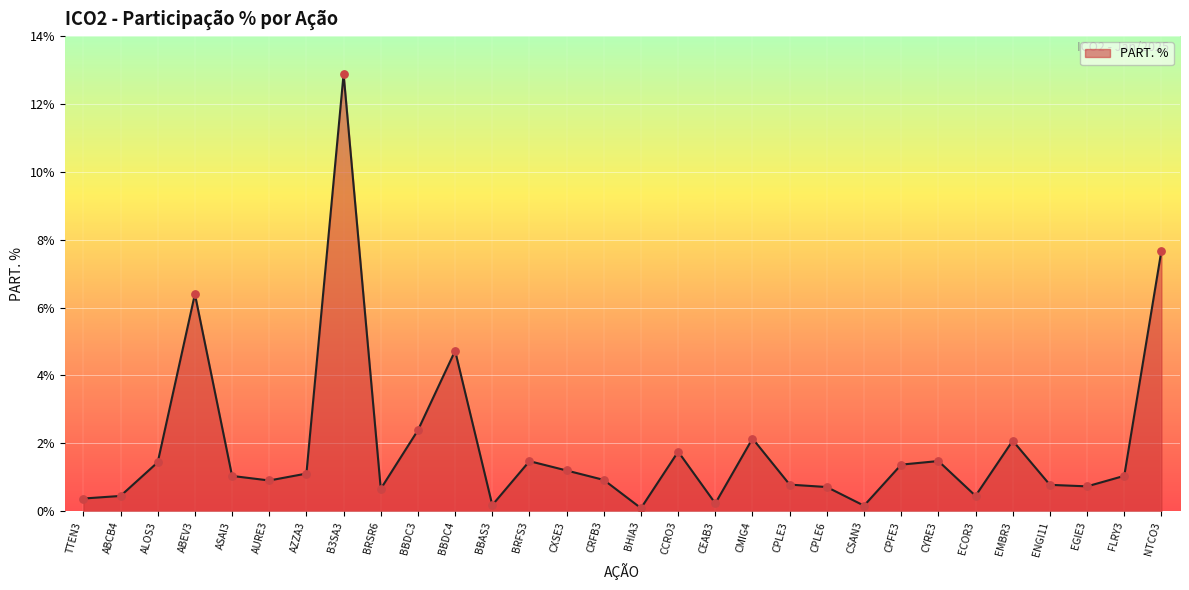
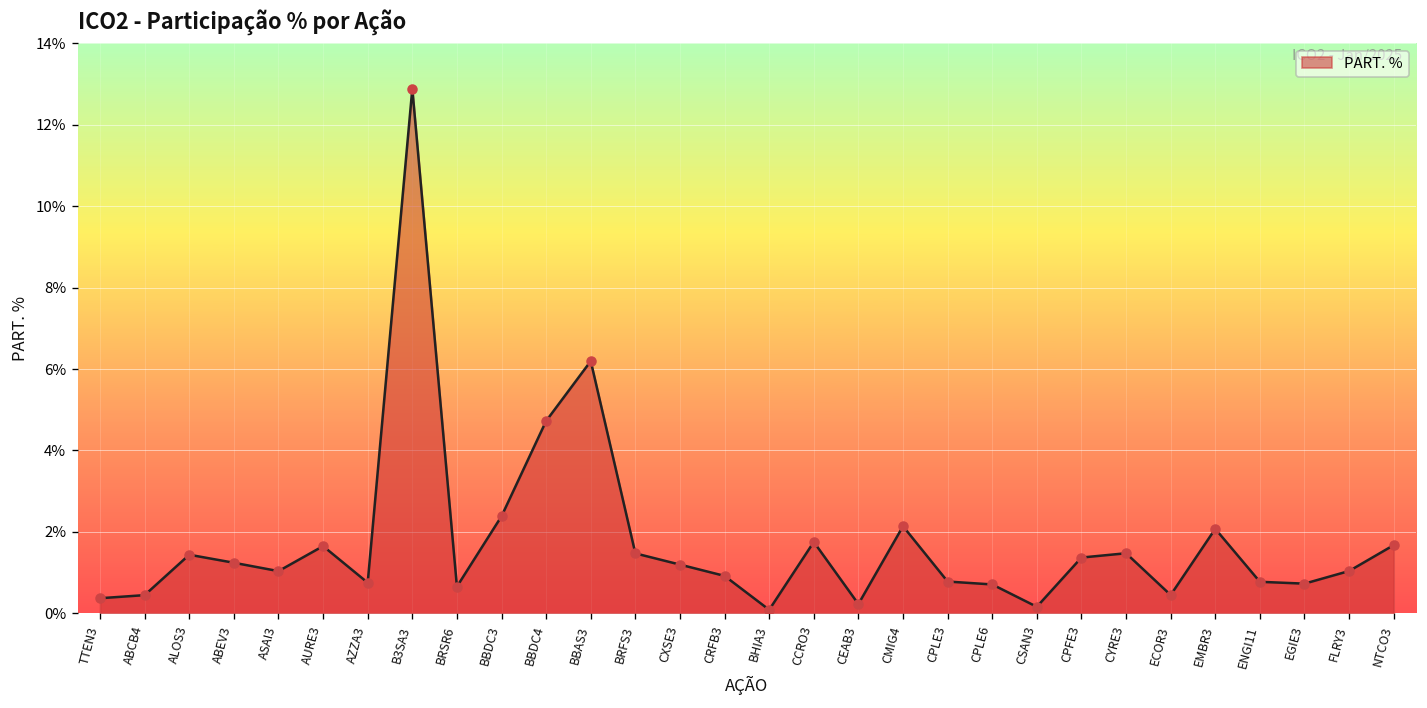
ABEV3: 6.4% -> 1.2%
AURE3: 0.9% -> 1.7%
AZZA3: 1.1% -> 0.8%
BBAS3: 0.2% -> 6.2%
NTCO3: 7.7% -> 1.7%
